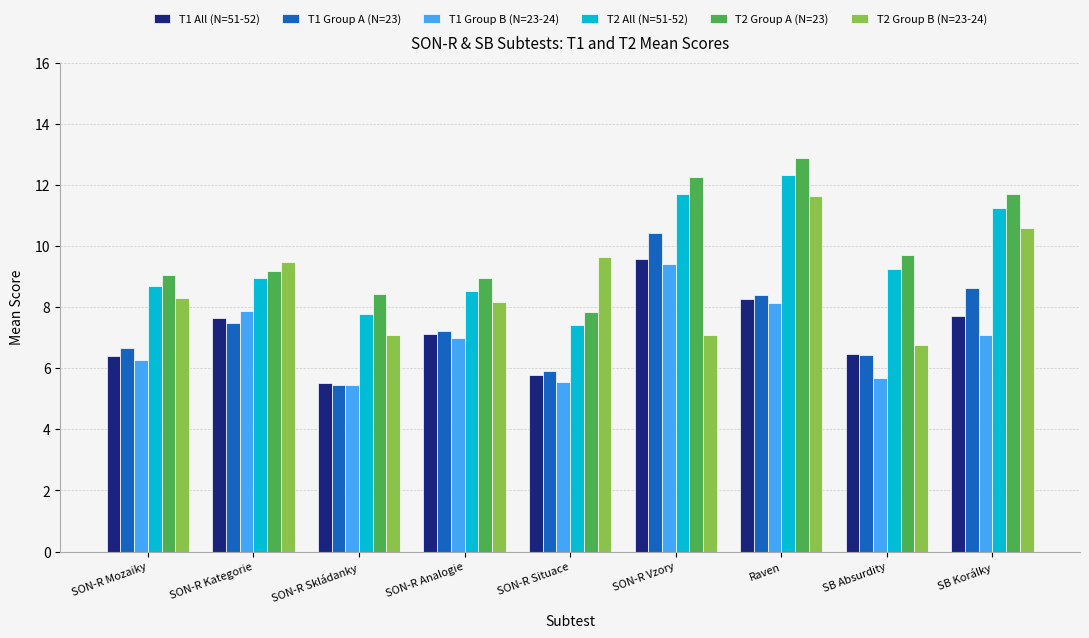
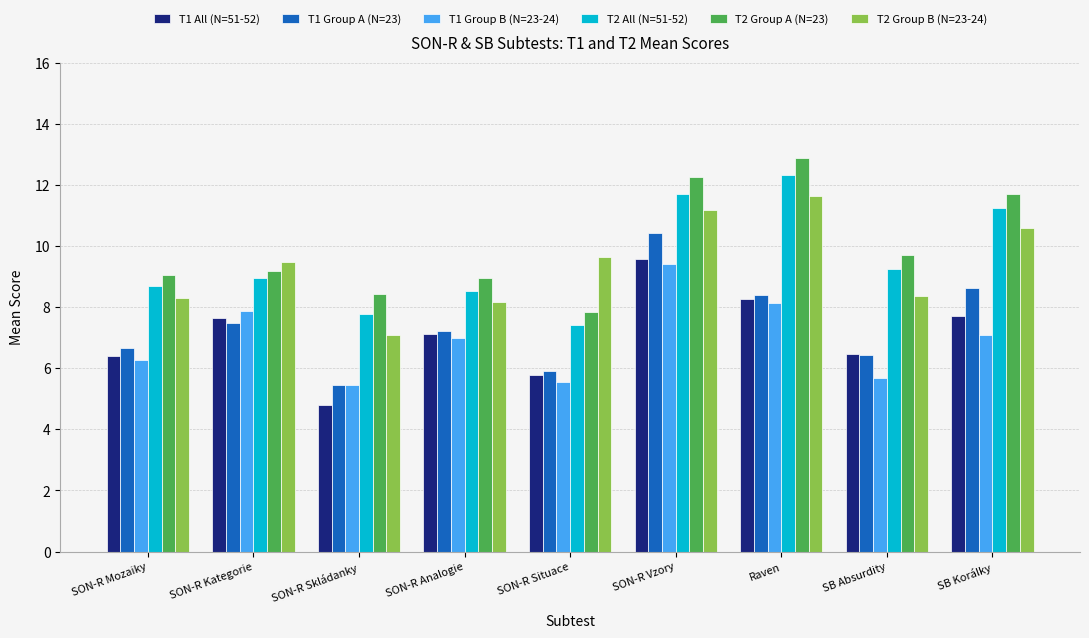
T1 All (N=51-52), SON-R Skládanky: 5.5 -> 4.8
T2 Group B (N=23-24), SON-R Vzory: 7.1 -> 11.2
T2 Group B (N=23-24), SB Absurdity: 6.8 -> 8.4
